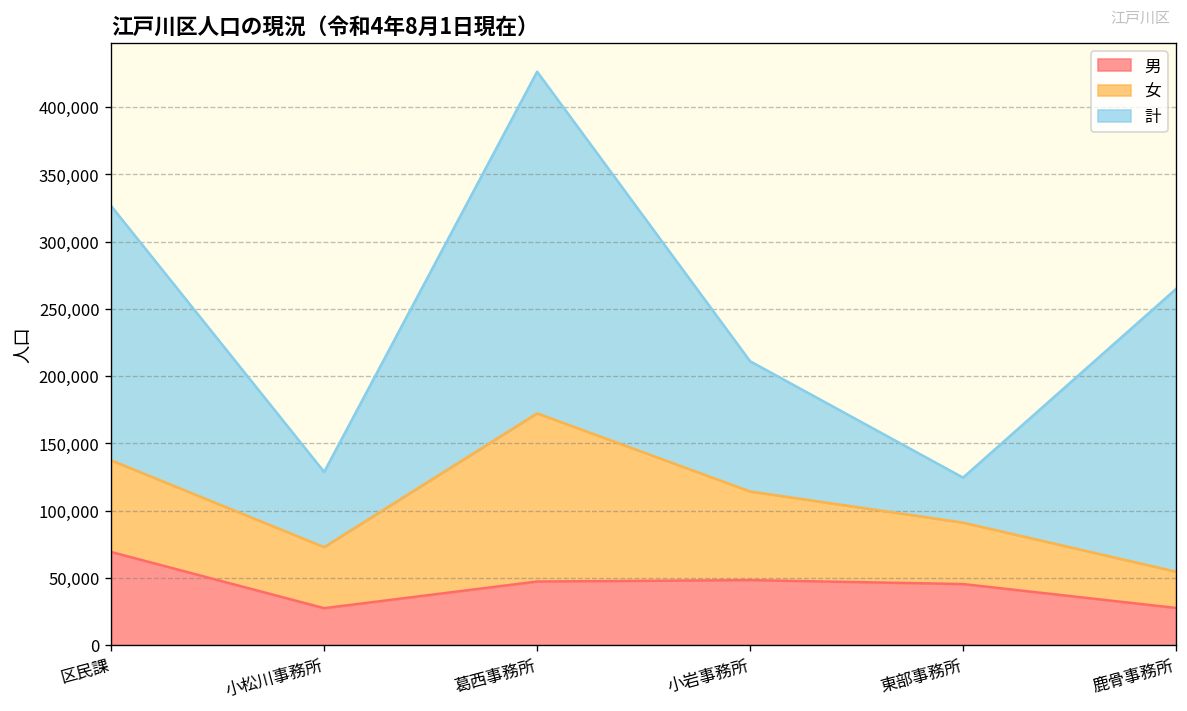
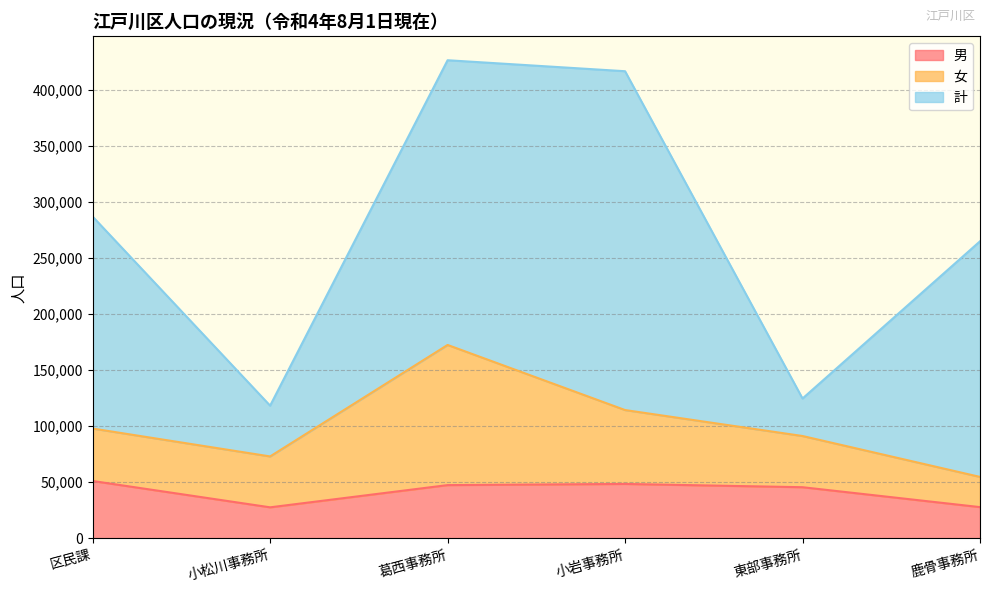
男, 区民課: 69,000 -> 51,000
女, 区民課: 68,000 -> 47,000
計, 小松川事務所: 56,000 -> 45,000
計, 小岩事務所: 97,000 -> 302,000
